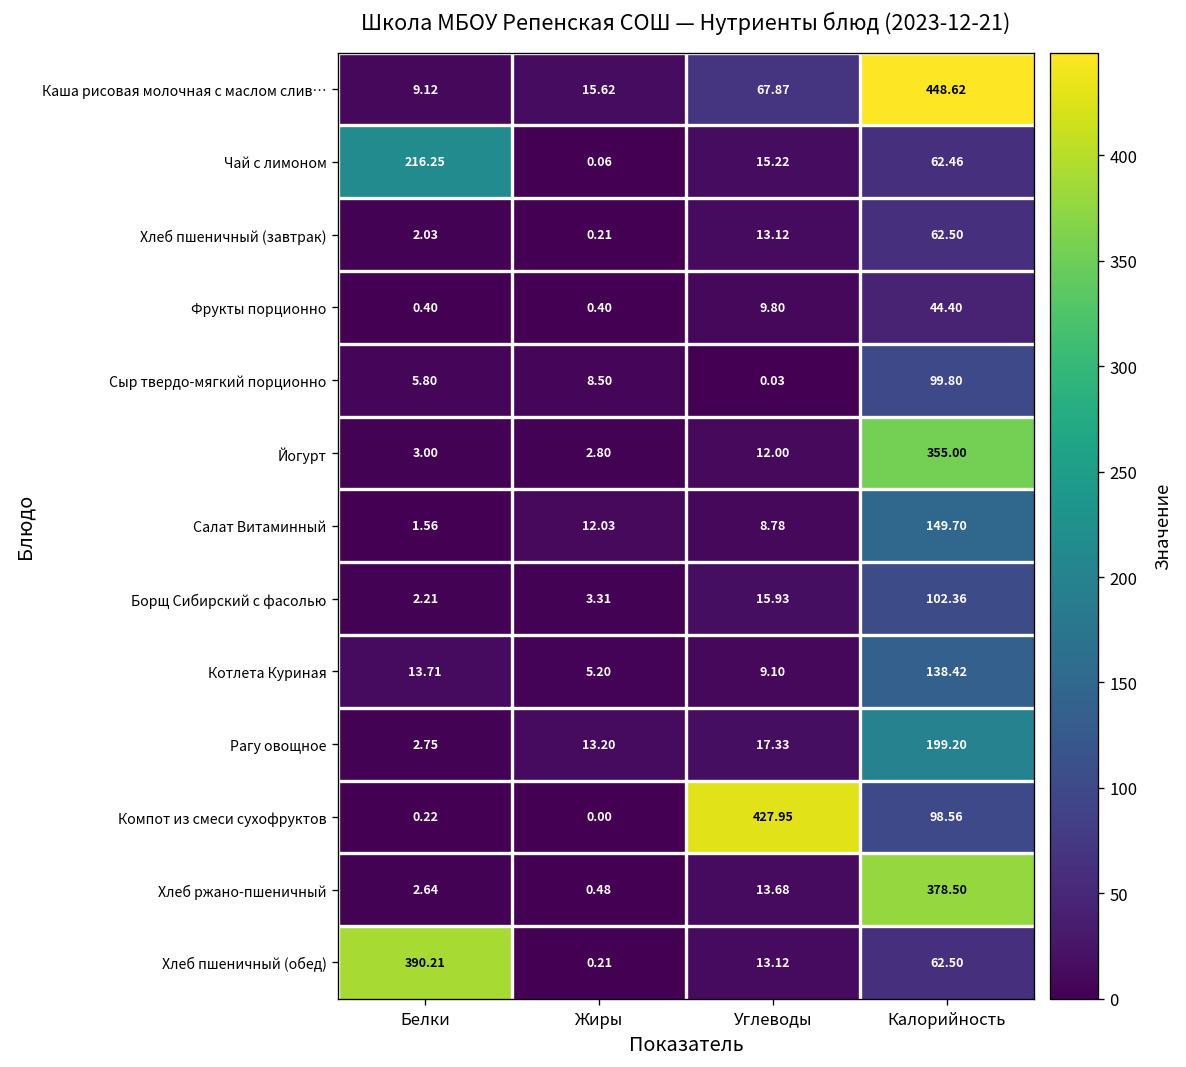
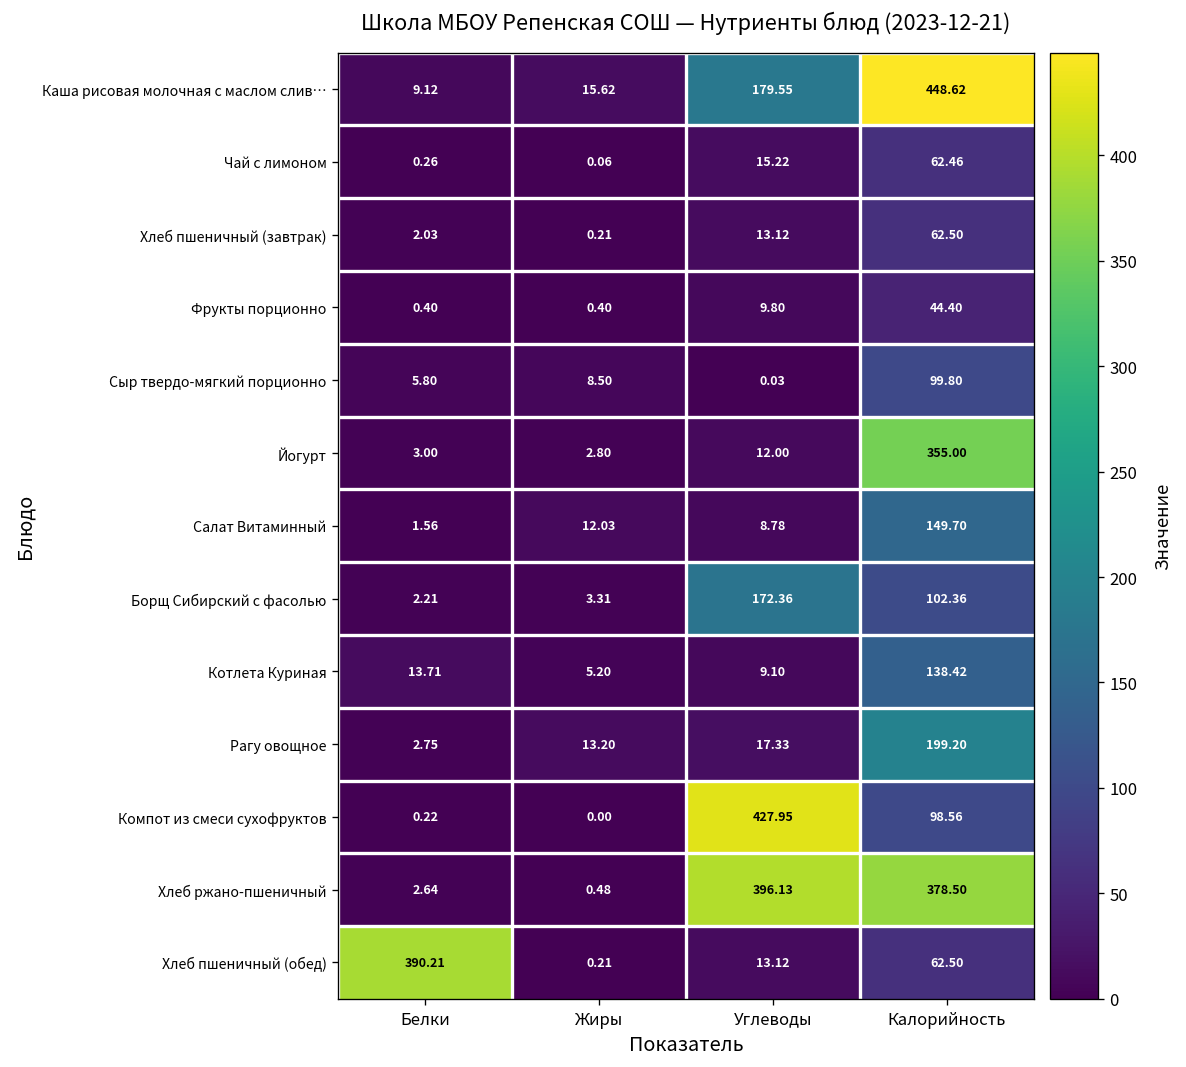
Каша рисовая молочная с маслом слив…, Углеводы: 67.87 -> 179.55
Чай с лимоном, Белки: 216.25 -> 0.26
Борщ Сибирский с фасолью, Углеводы: 15.93 -> 172.36
Хлеб ржано-пшеничный, Углеводы: 13.68 -> 396.13
